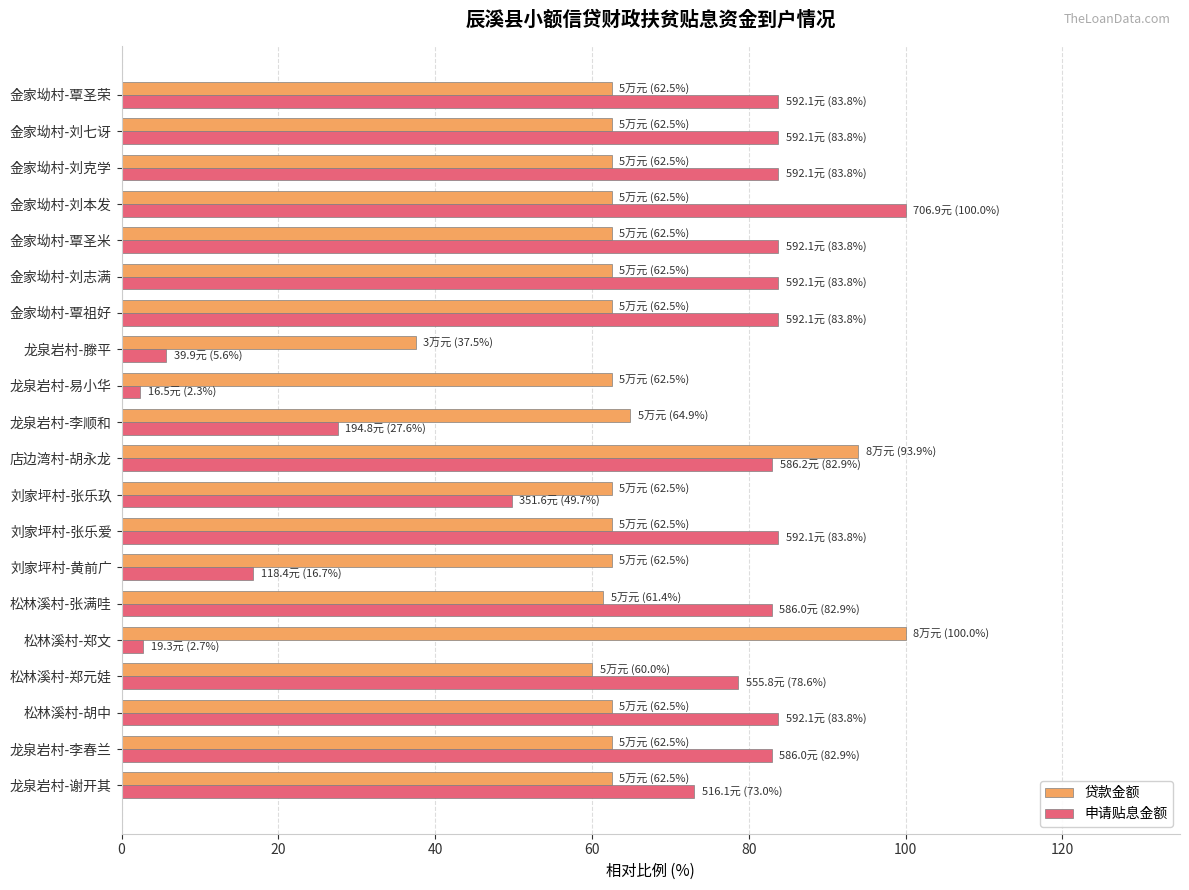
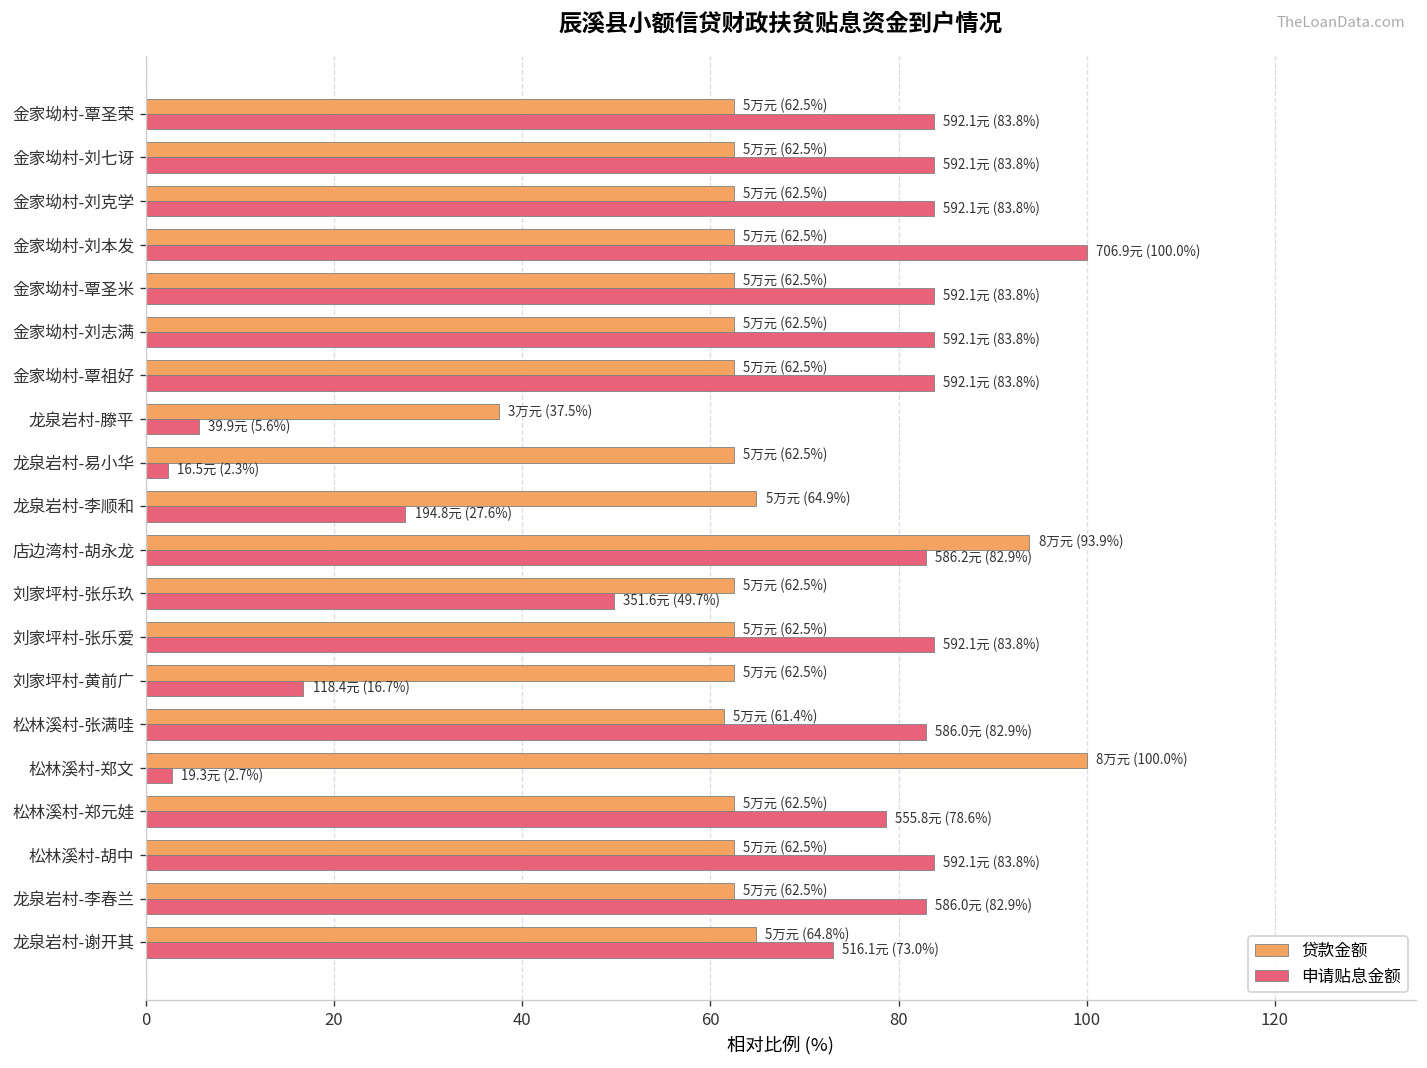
贷款金额, 松林溪村-郑元娃: (60.0%) -> (62.5%)
贷款金额, 龙泉岩村-谢开其: (62.5%) -> (64.8%)
